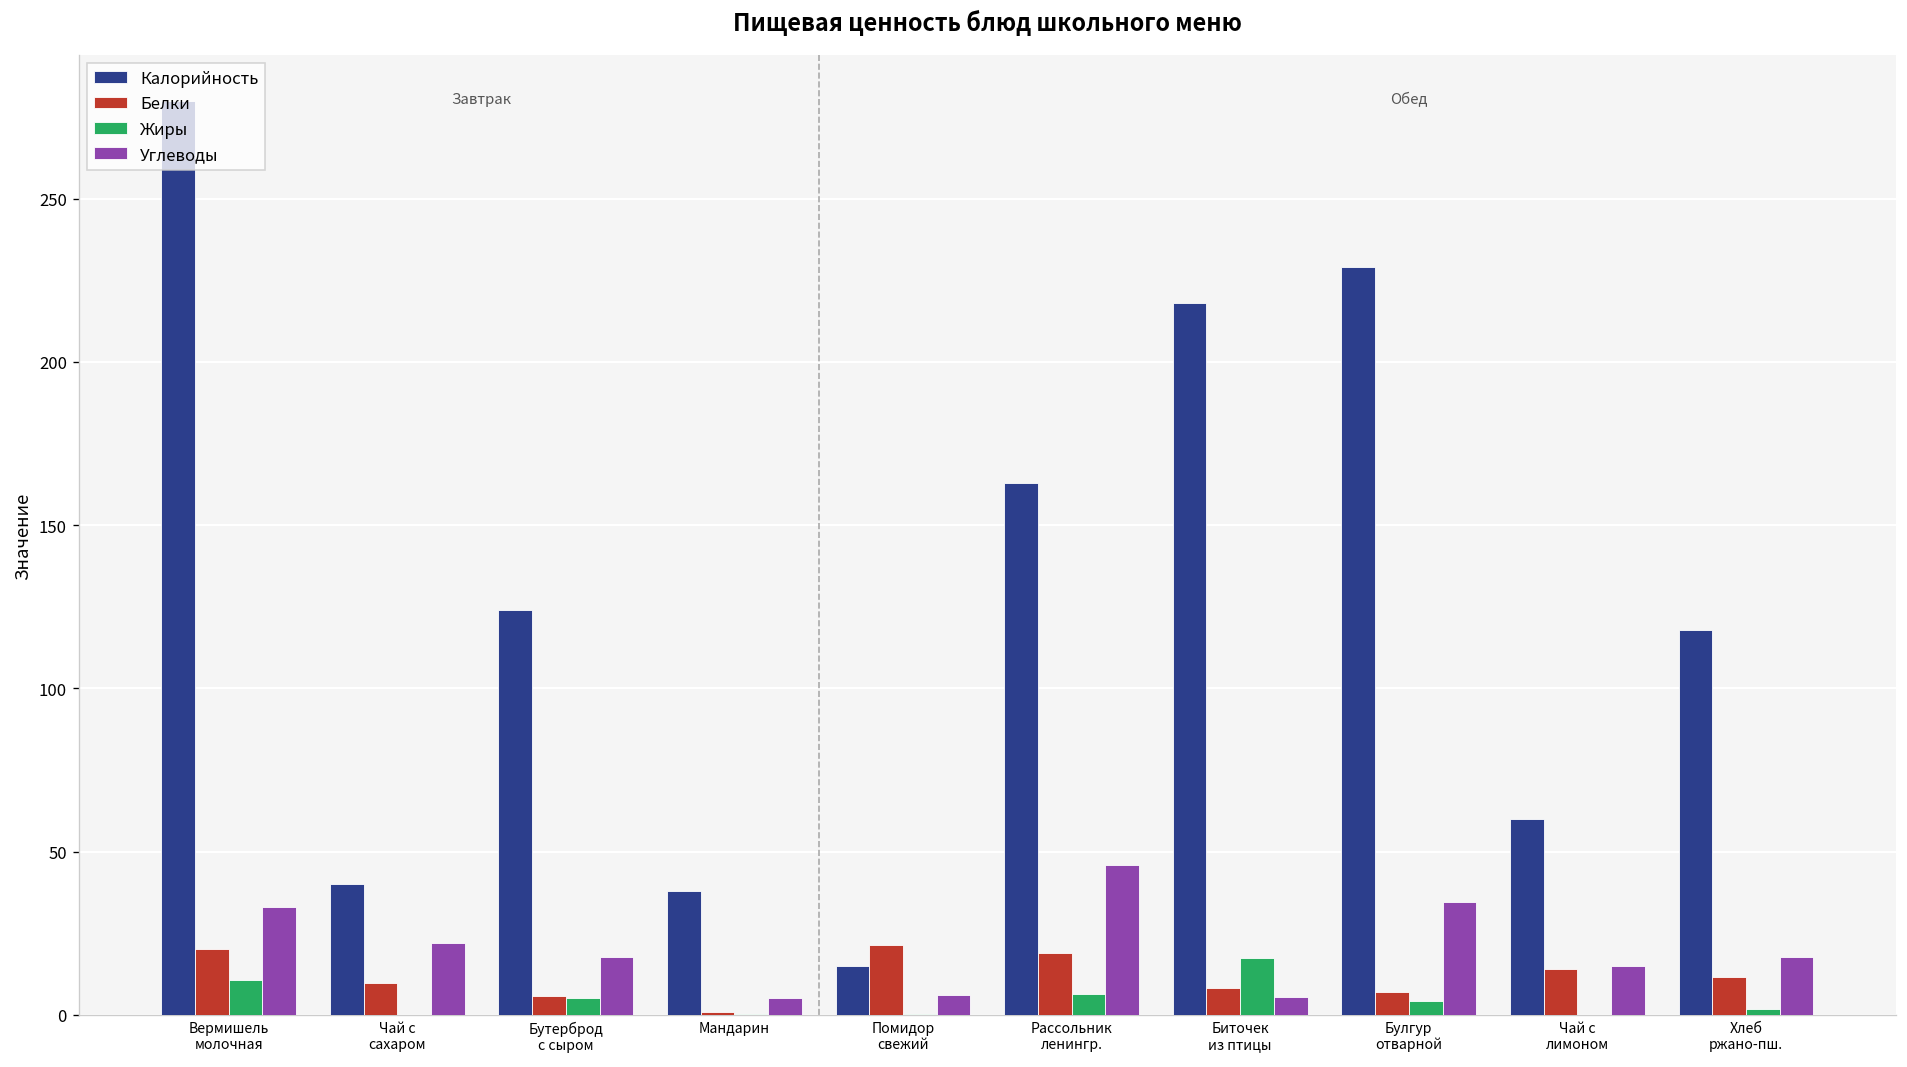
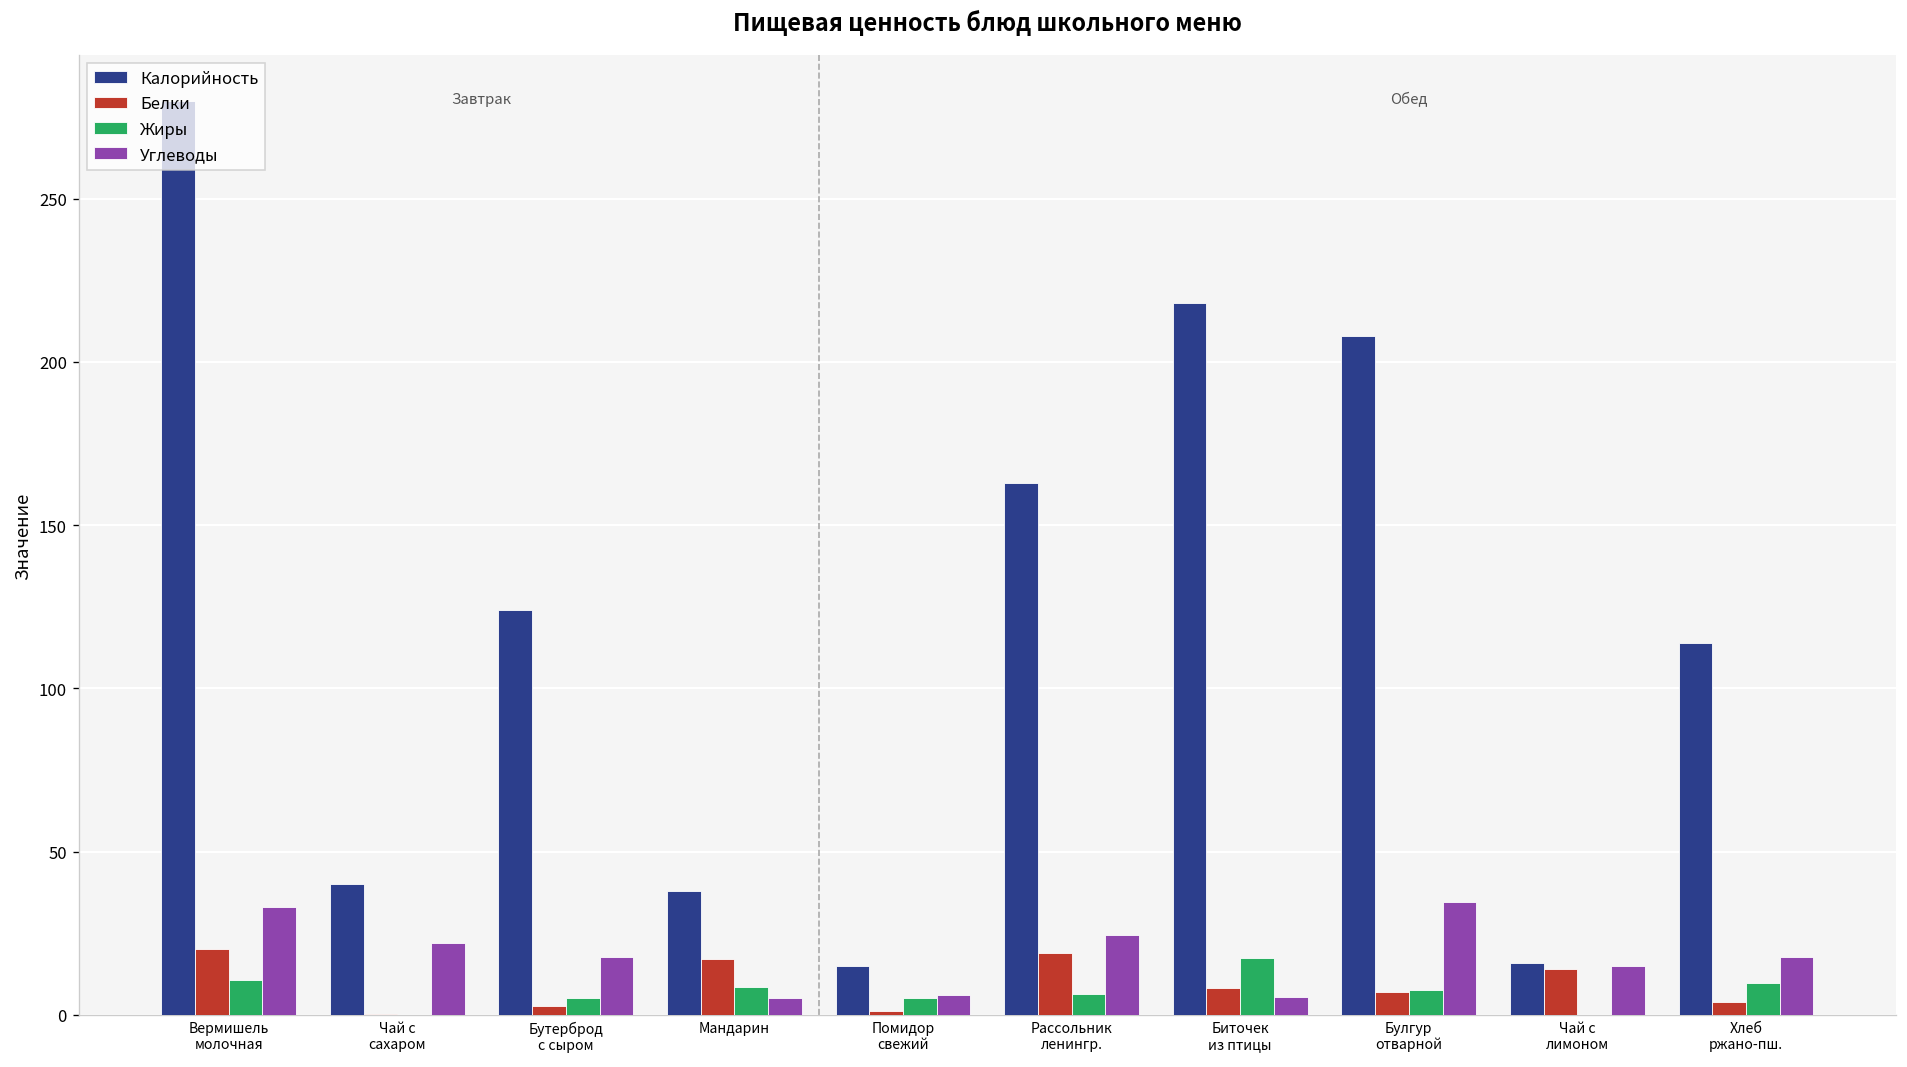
Белки, Чай с сахаром: 10 -> 0
Белки, Бутерброд с сыром: 6 -> 3
Белки, Мандарин: 1 -> 17
Жиры, Мандарин: 0 -> 8
Белки, Помидор свежий: 21 -> 1
Жиры, Помидор свежий: 0 -> 5
Углеводы, Рассольник ленингр.: 46 -> 25
Калорийность, Булгур отварной: 229 -> 208
Жиры, Булгур отварной: 4 -> 8
Калорийность, Чай с лимоном: 60 -> 16
Калорийность, Хлеб ржано-пш.: 118 -> 114
Белки, Хлеб ржано-пш.: 12 -> 4
Жиры, Хлеб ржано-пш.: 2 -> 10
